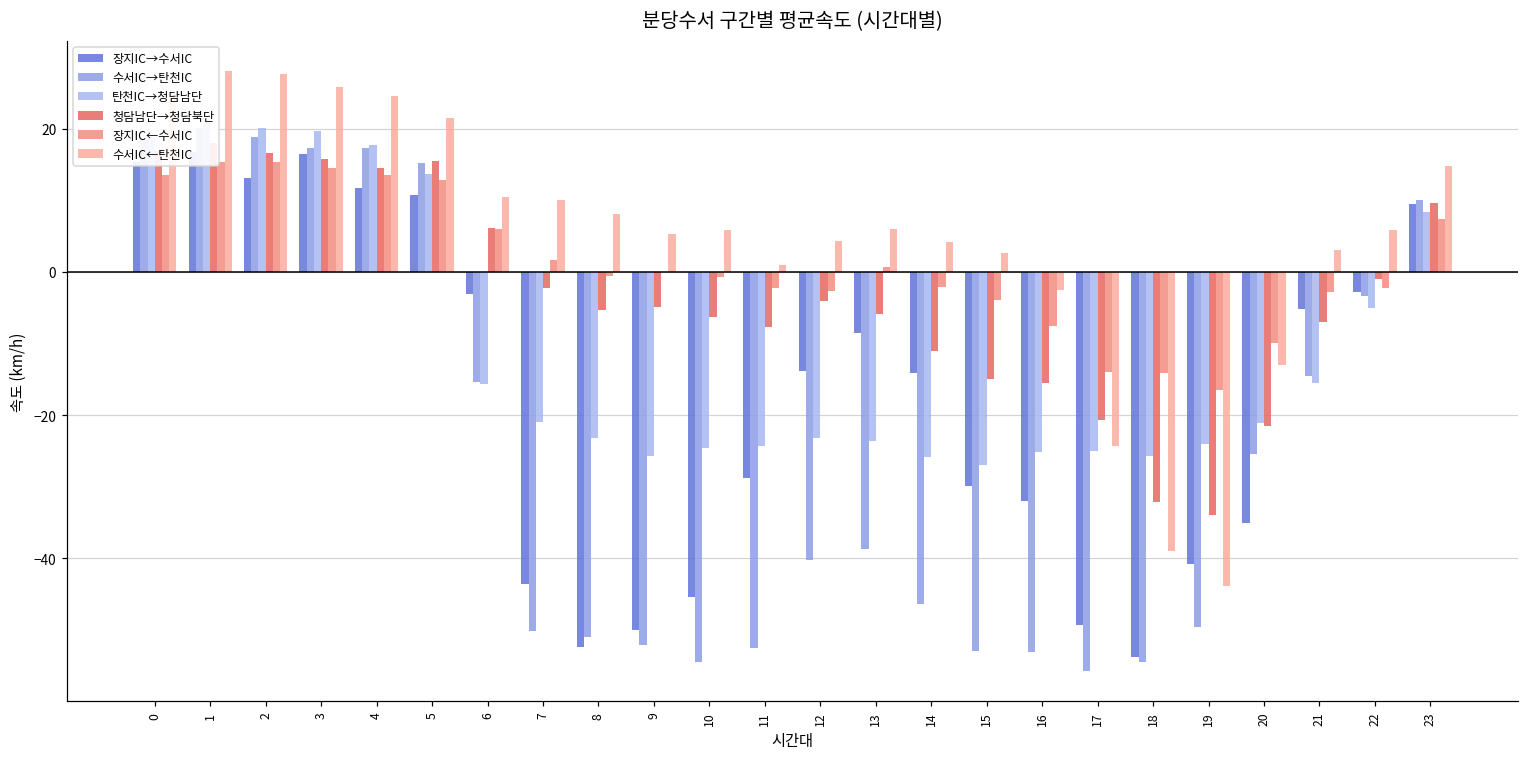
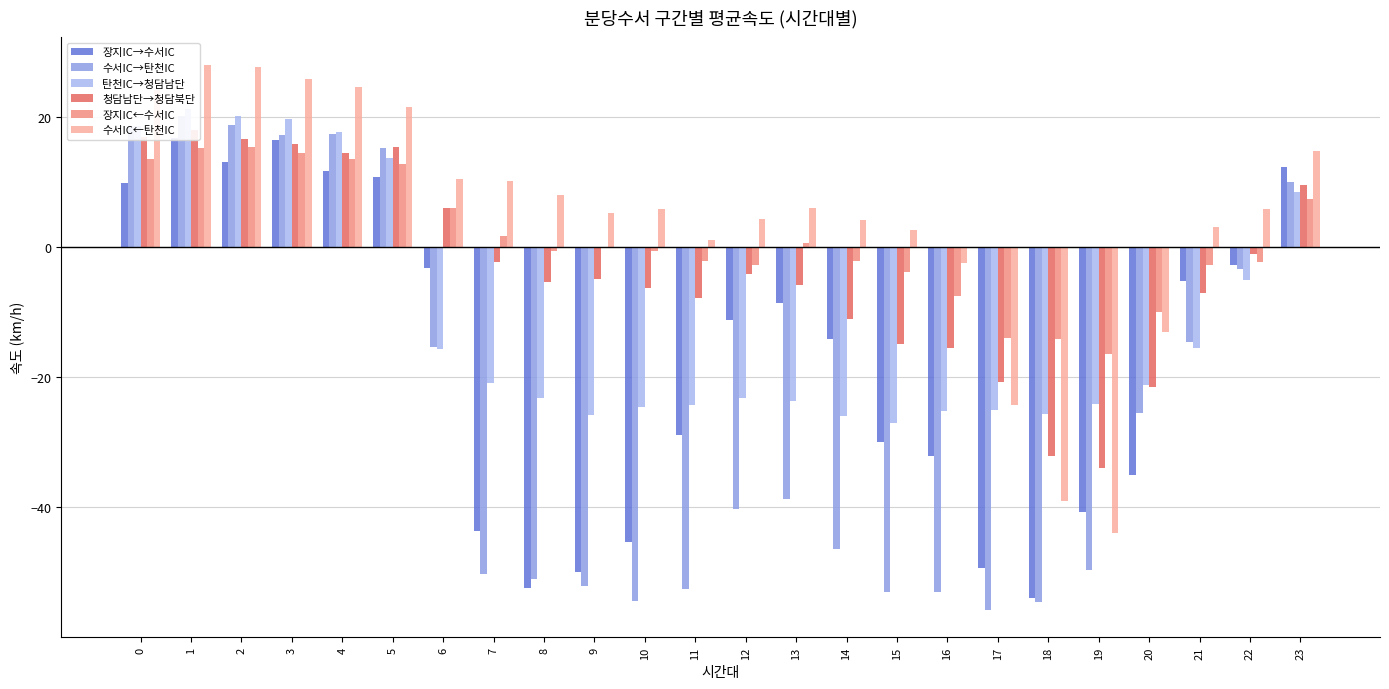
장지IC→수서IC, 0: 15 -> 10
장지IC→수서IC, 12: -14 -> -11
장지IC→수서IC, 23: 10 -> 12
